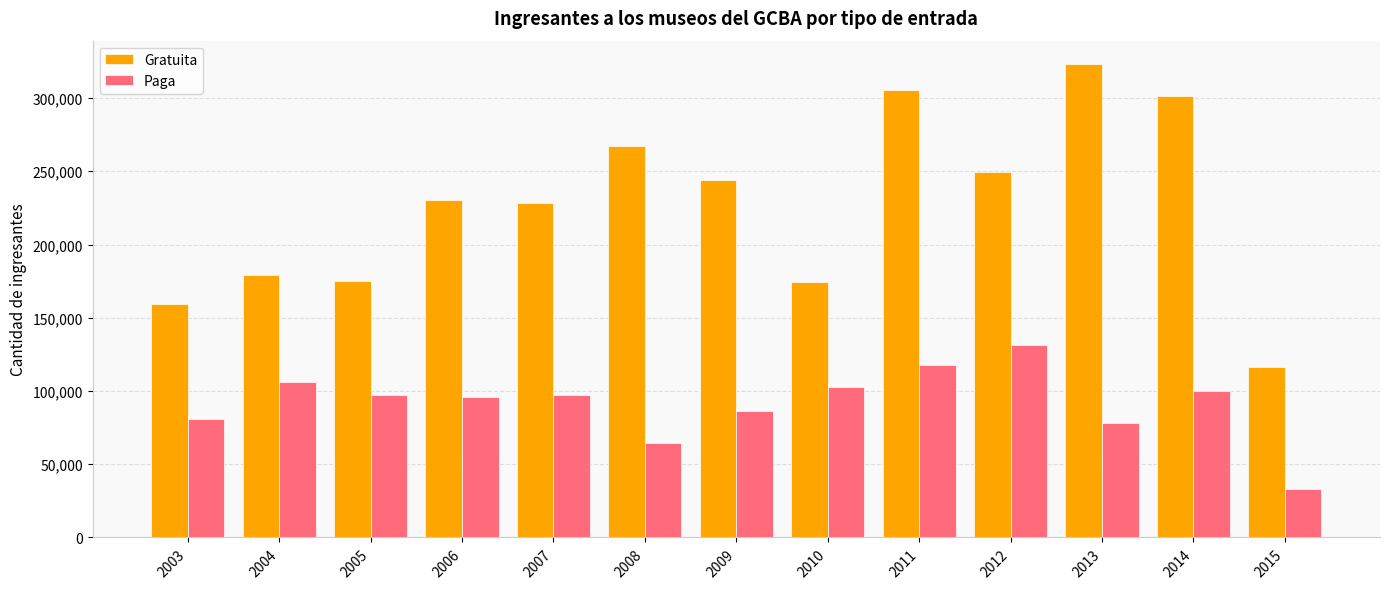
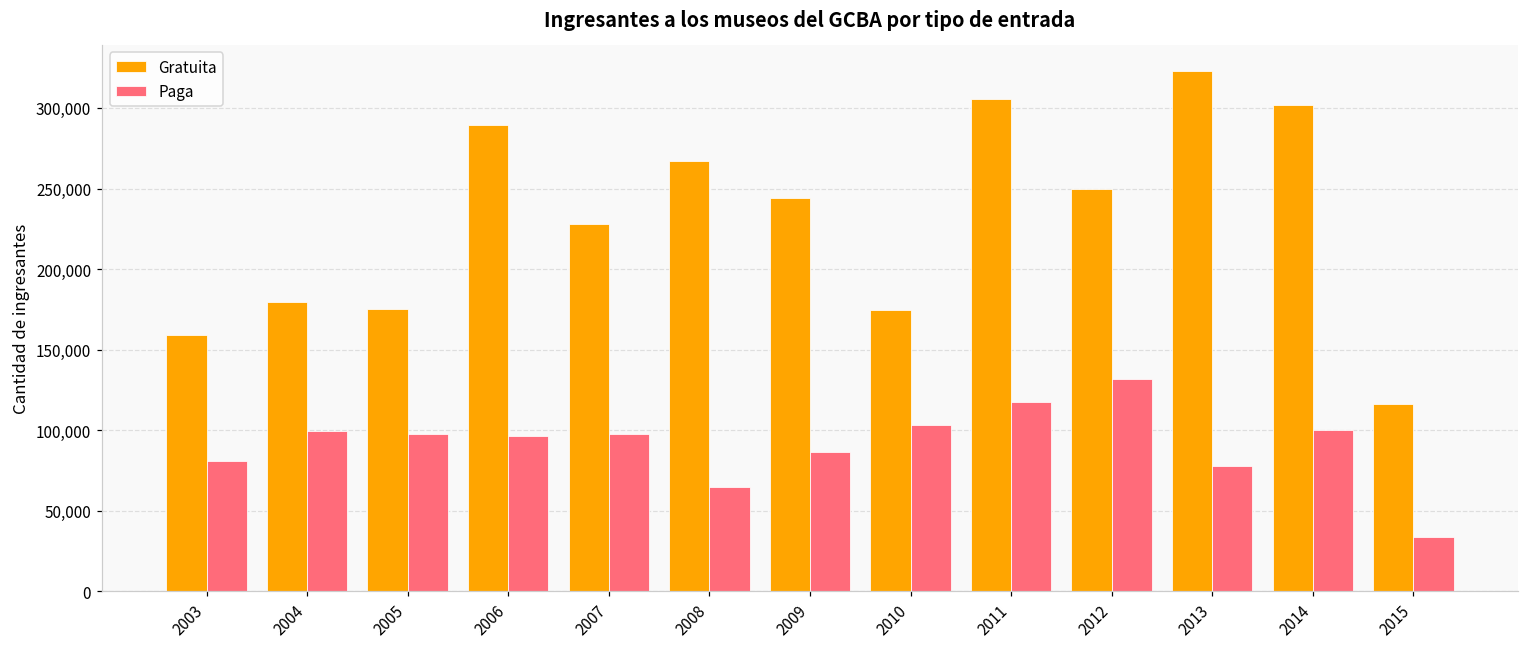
Paga, 2004: 106,000 -> 100,000
Gratuita, 2006: 230,000 -> 289,000
